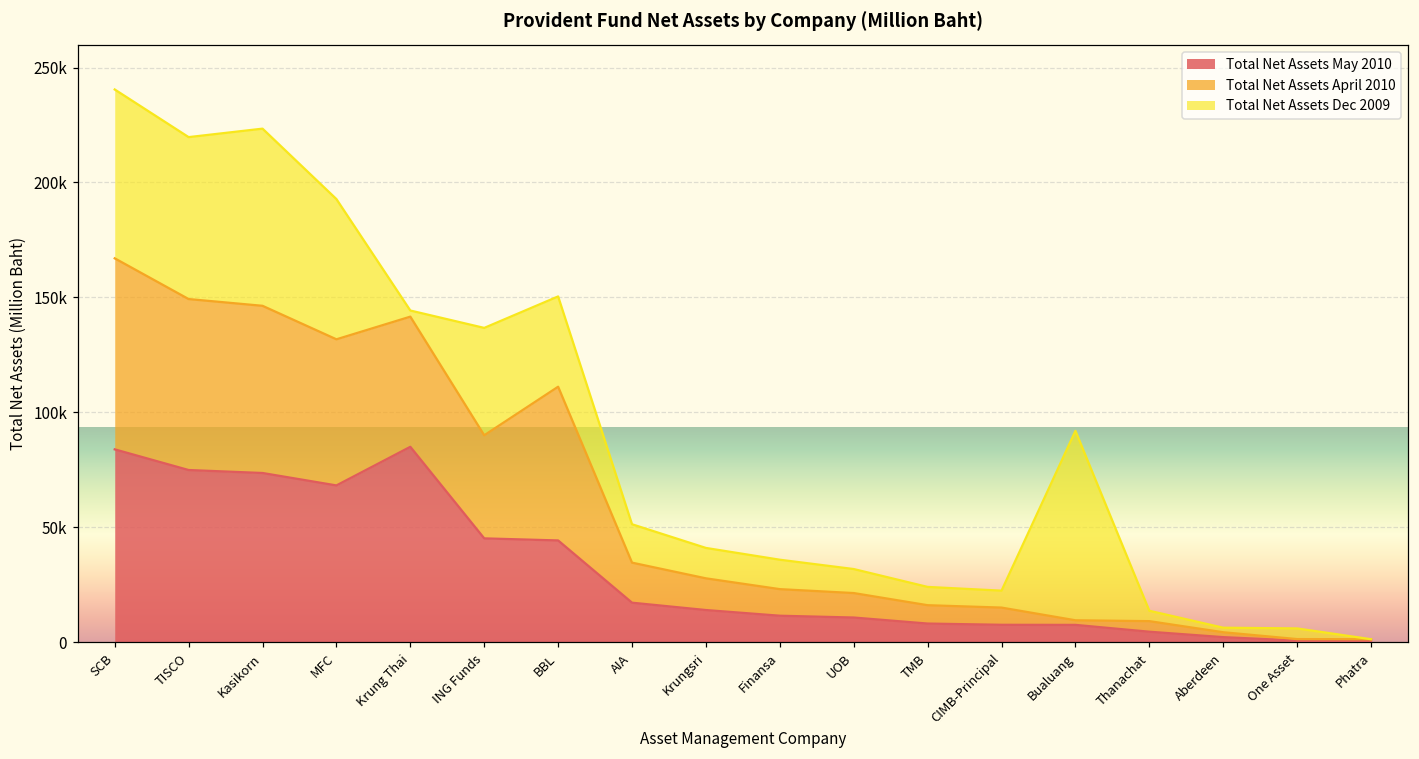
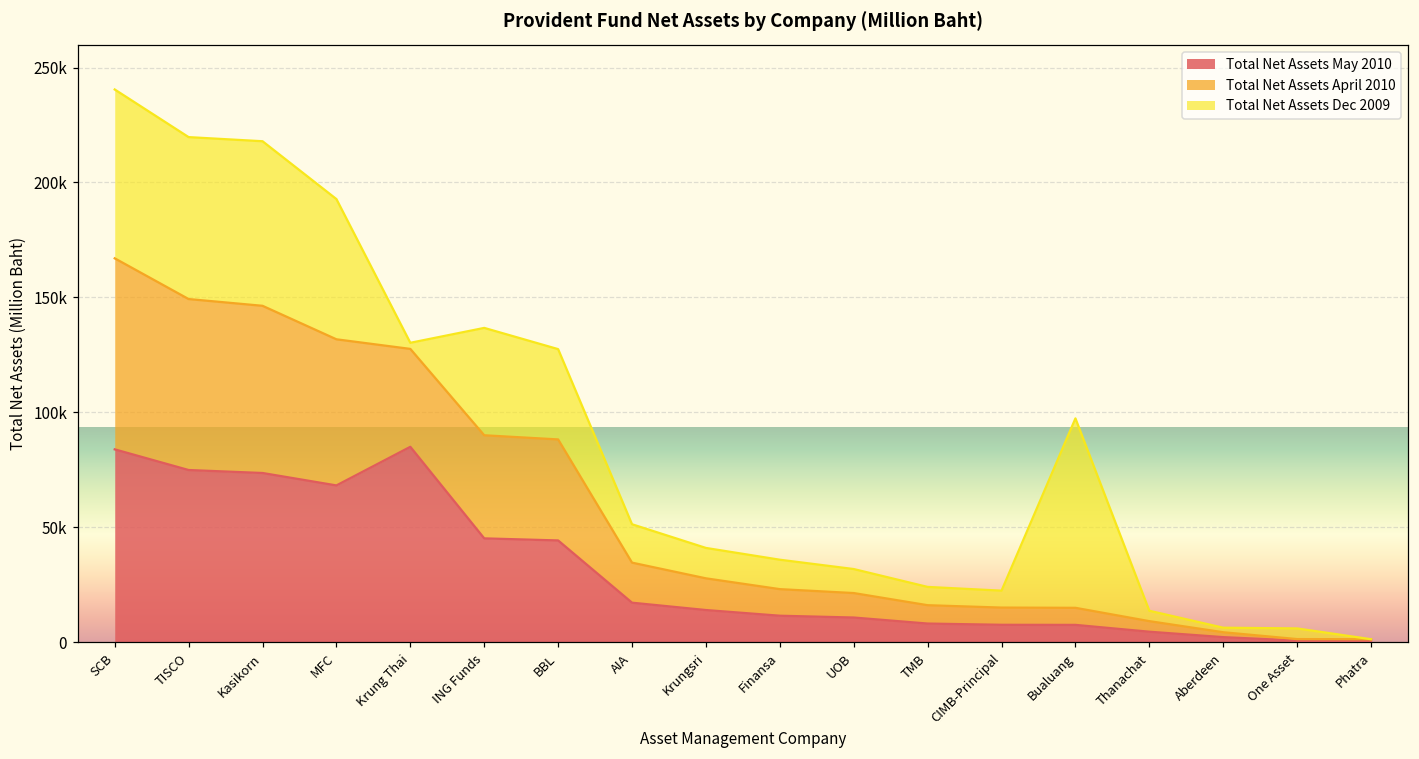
Total Net Assets Dec 2009, Kasikorn: 77000 -> 72000
Total Net Assets April 2010, Krung Thai: 57000 -> 43000
Total Net Assets April 2010, BBL: 67000 -> 44000
Total Net Assets April 2010, Bualuang: 2000 -> 7000
